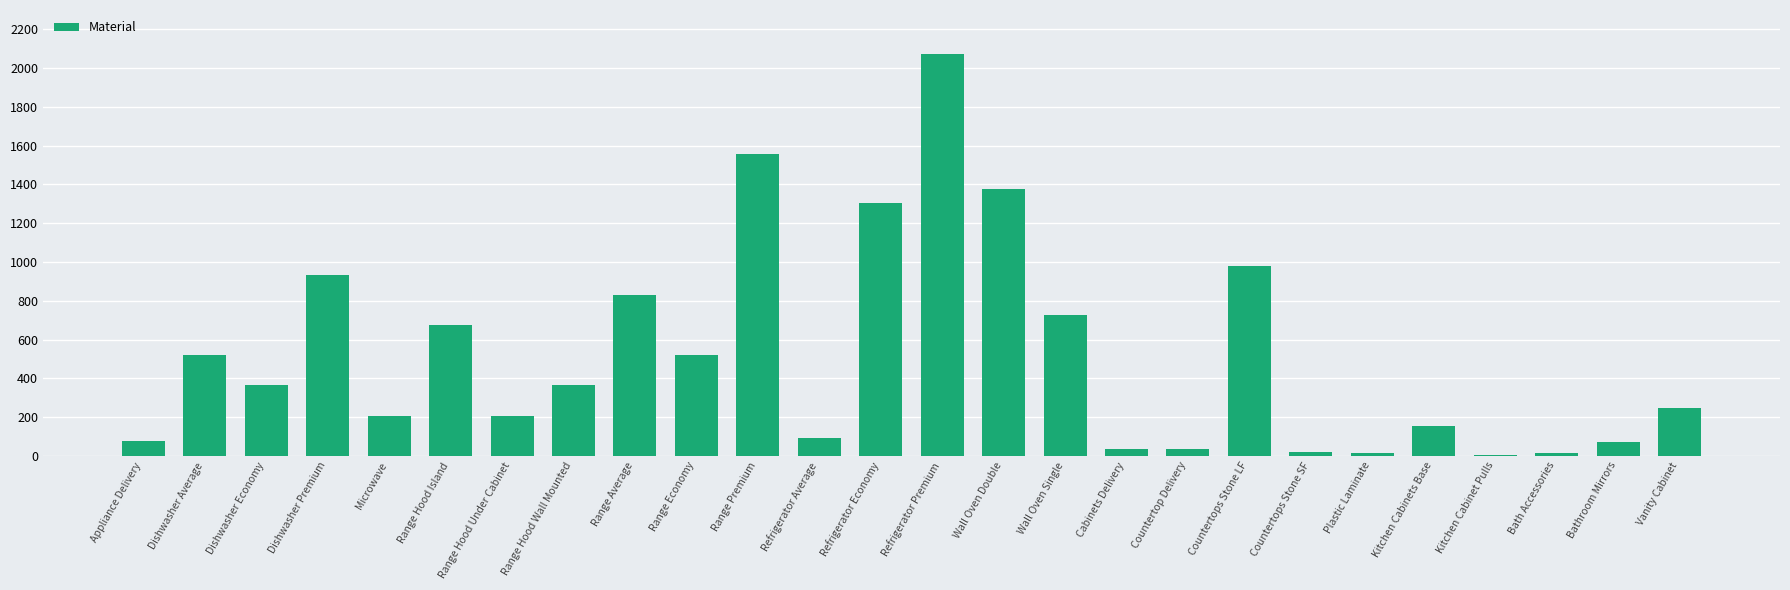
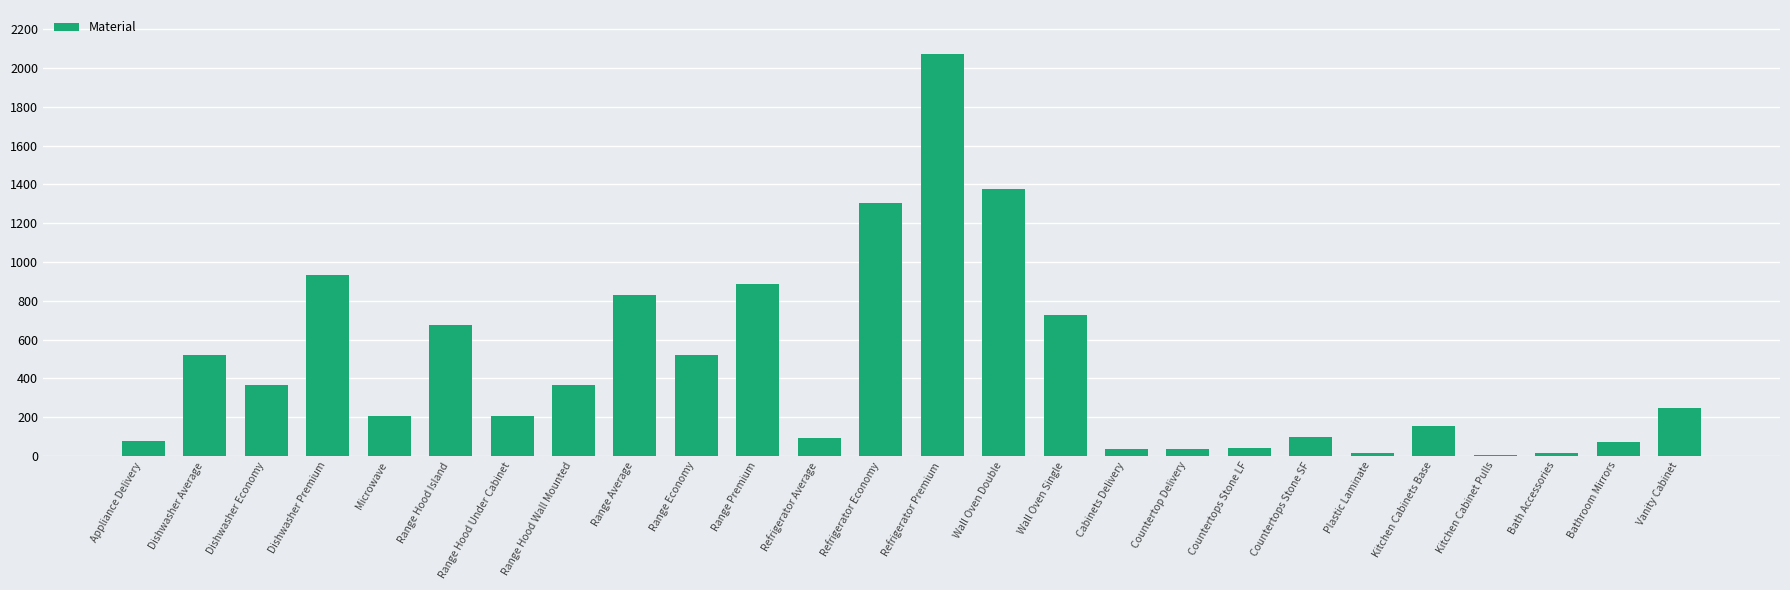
Range Premium: 1560 -> 890
Countertops Stone LF: 980 -> 40
Countertops Stone SF: 20 -> 100
